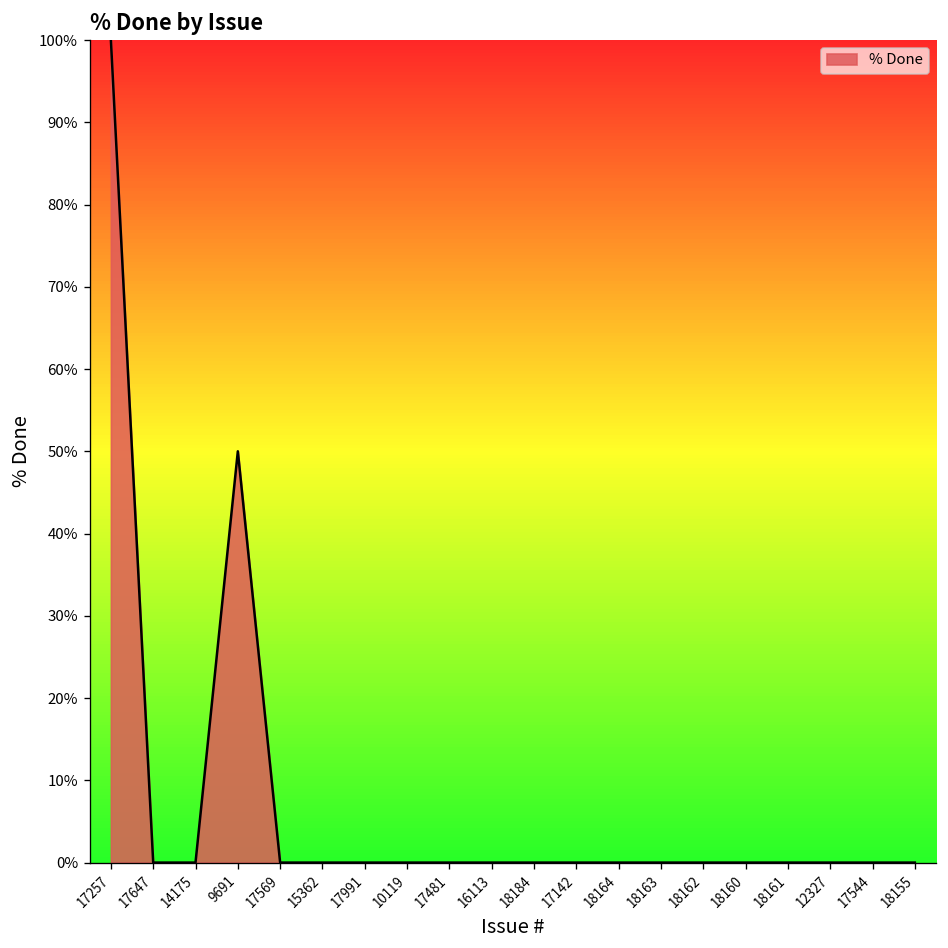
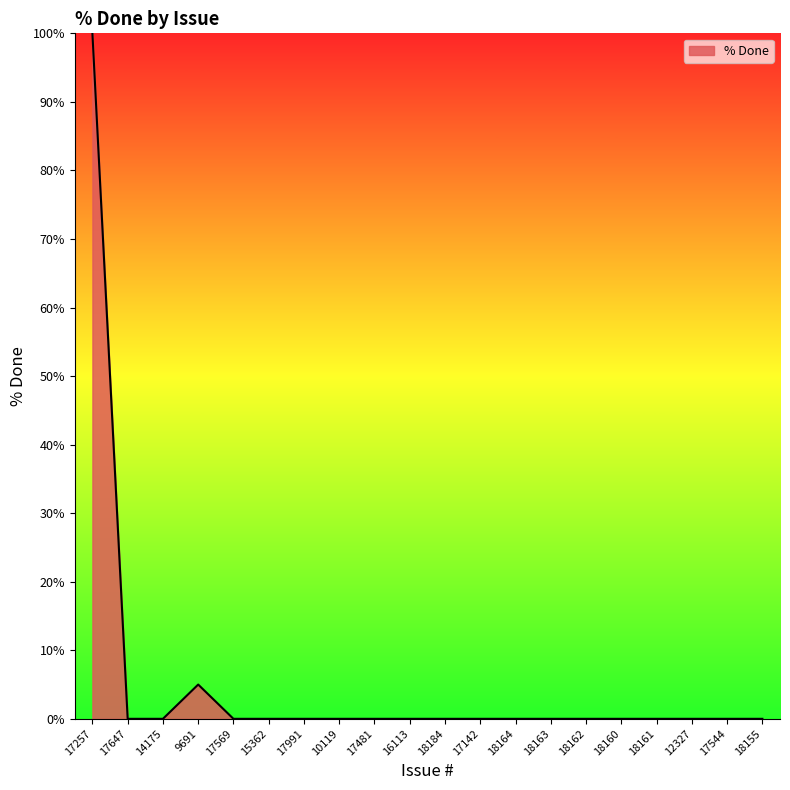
9691: 50% -> 5%
